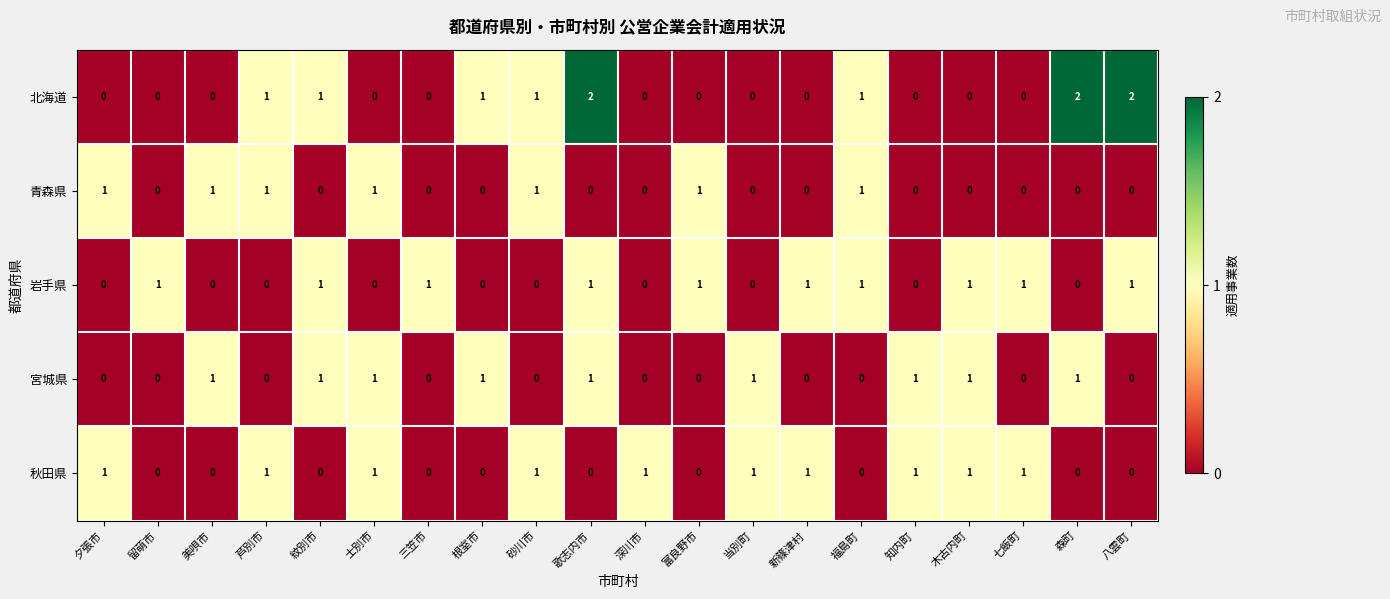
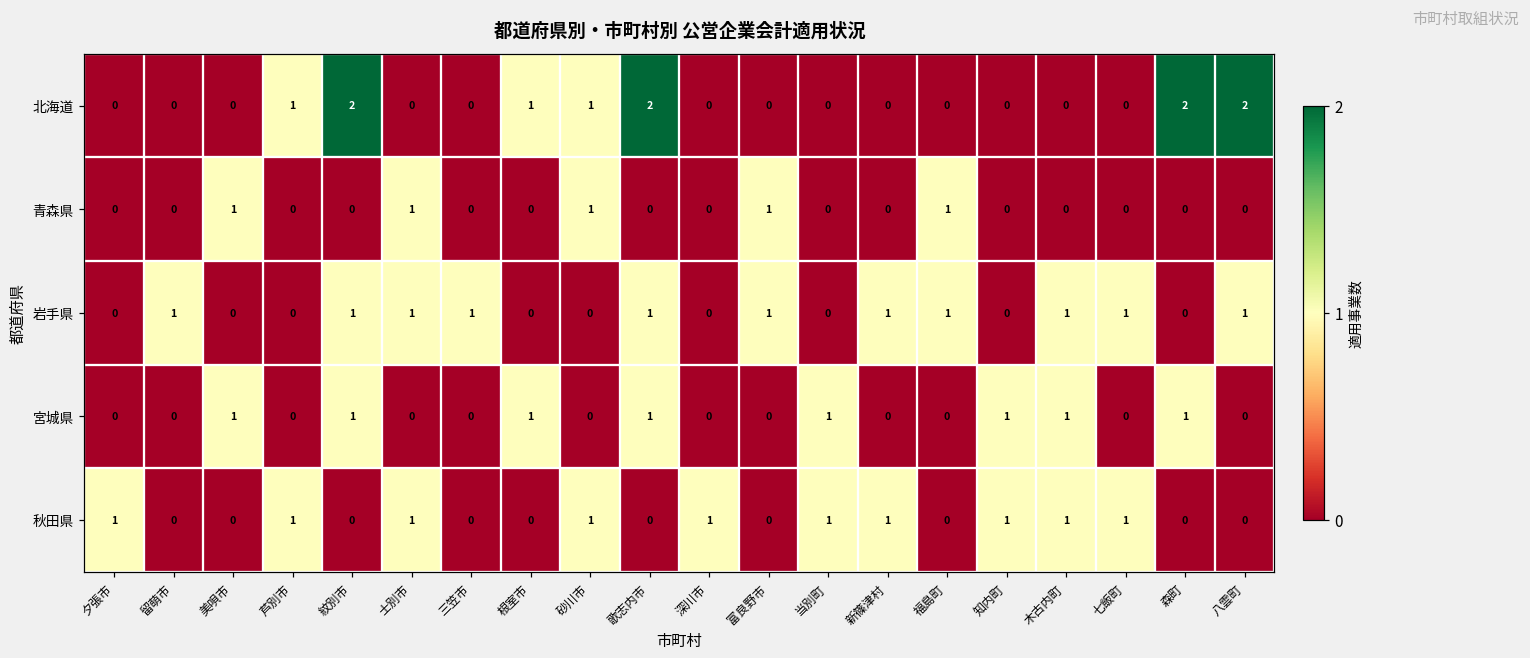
北海道, 紋別市: 1 -> 2
北海道, 福島町: 1 -> 0
青森県, 夕張市: 1 -> 0
青森県, 芦別市: 1 -> 0
岩手県, 士別市: 0 -> 1
宮城県, 士別市: 1 -> 0
